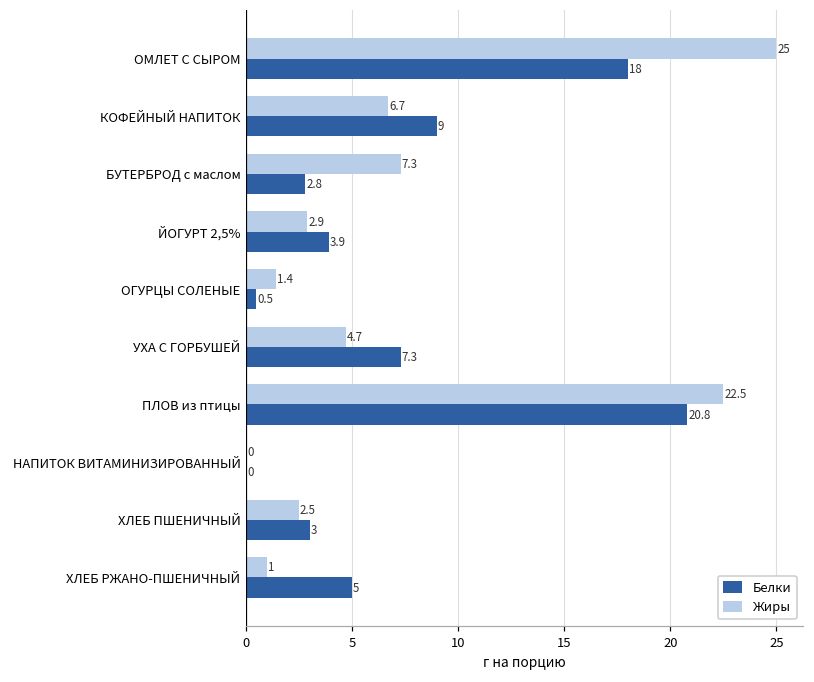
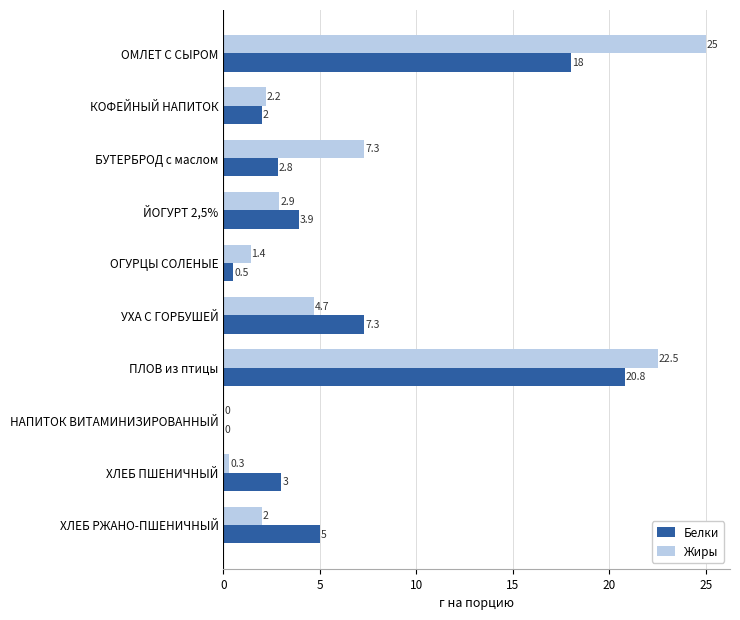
Жиры, КОФЕЙНЫЙ НАПИТОК: 6.7 -> 2.2
Белки, КОФЕЙНЫЙ НАПИТОК: 9 -> 2
Жиры, ХЛЕБ ПШЕНИЧНЫЙ: 2.5 -> 0.3
Жиры, ХЛЕБ РЖАНО-ПШЕНИЧНЫЙ: 1 -> 2
